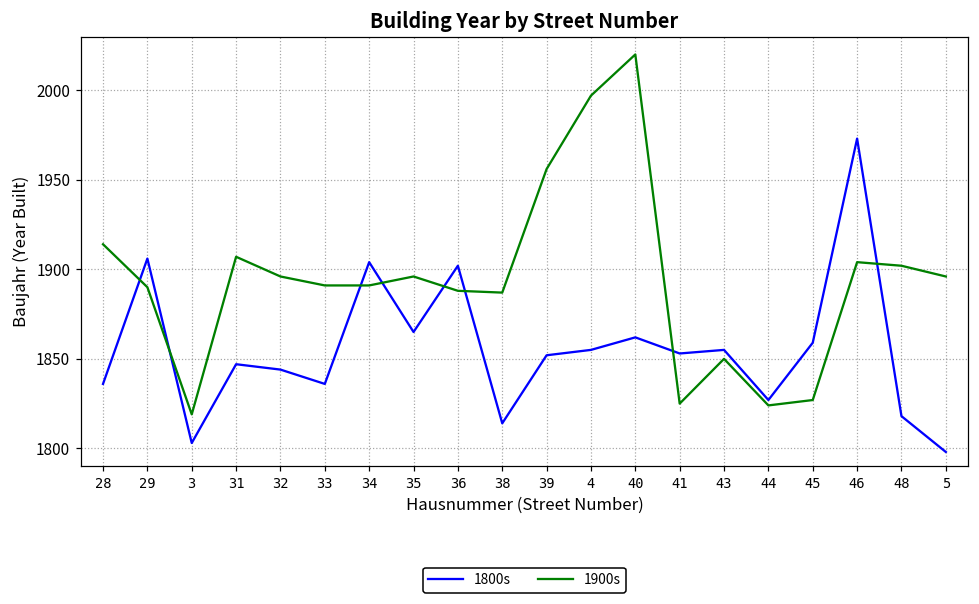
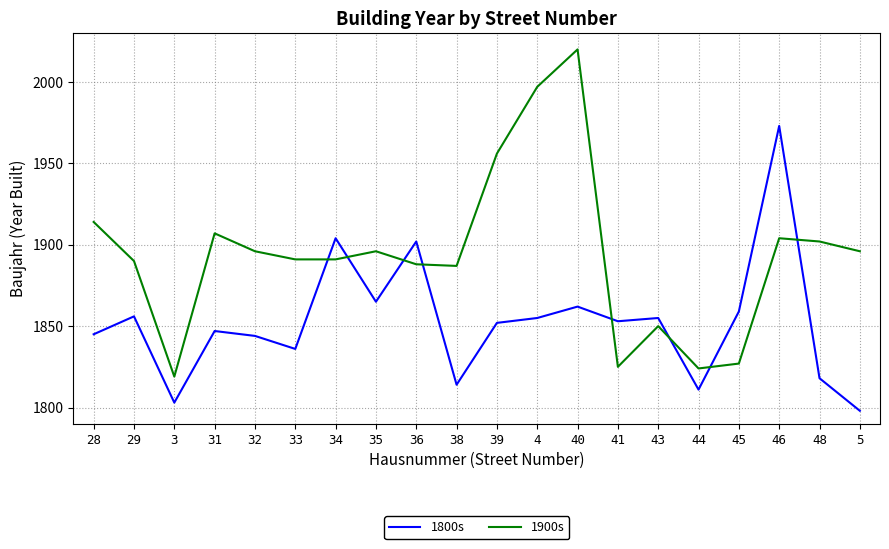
1800s, 28: 1836 -> 1845
1800s, 29: 1906 -> 1856
1800s, 44: 1827 -> 1811
